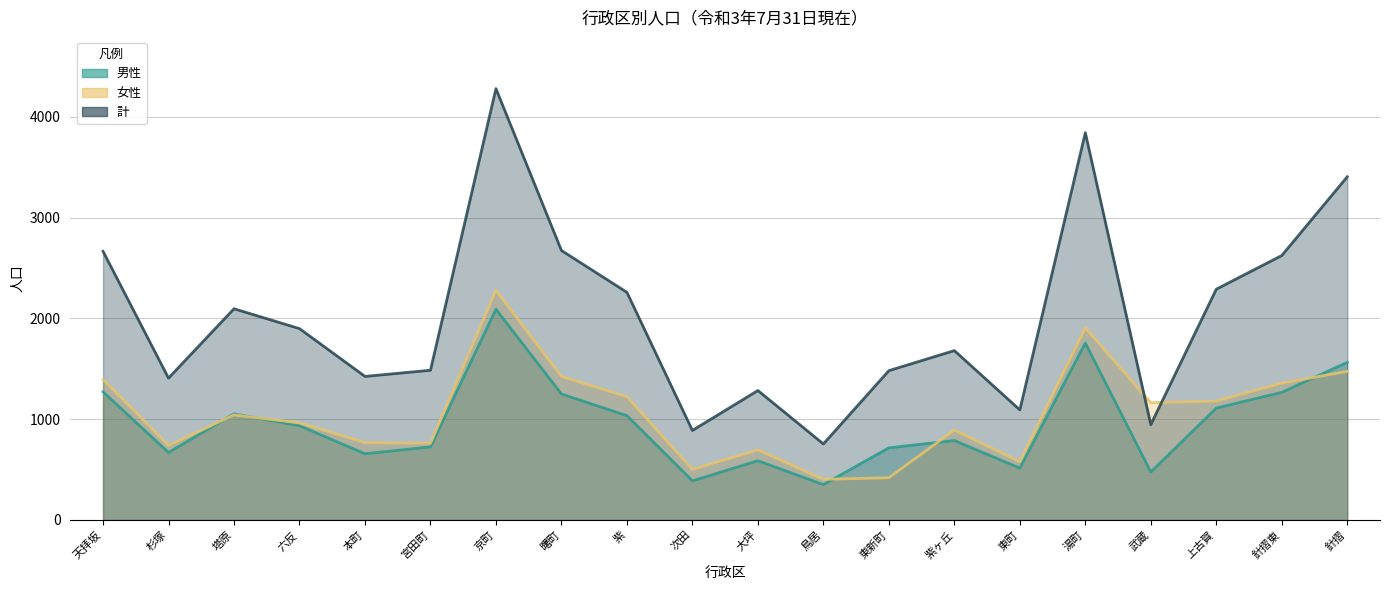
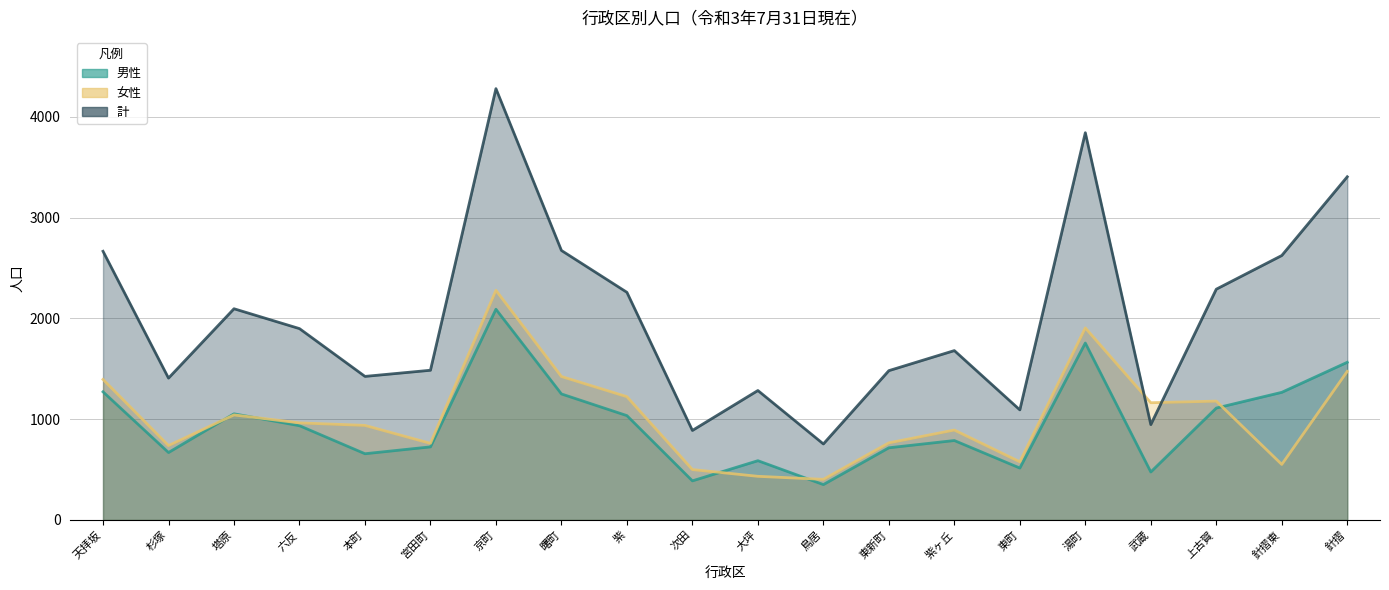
女性, 本町: 770 -> 940
女性, 大坪: 700 -> 430
女性, 東新町: 420 -> 770
女性, 針摺東: 1360 -> 550
